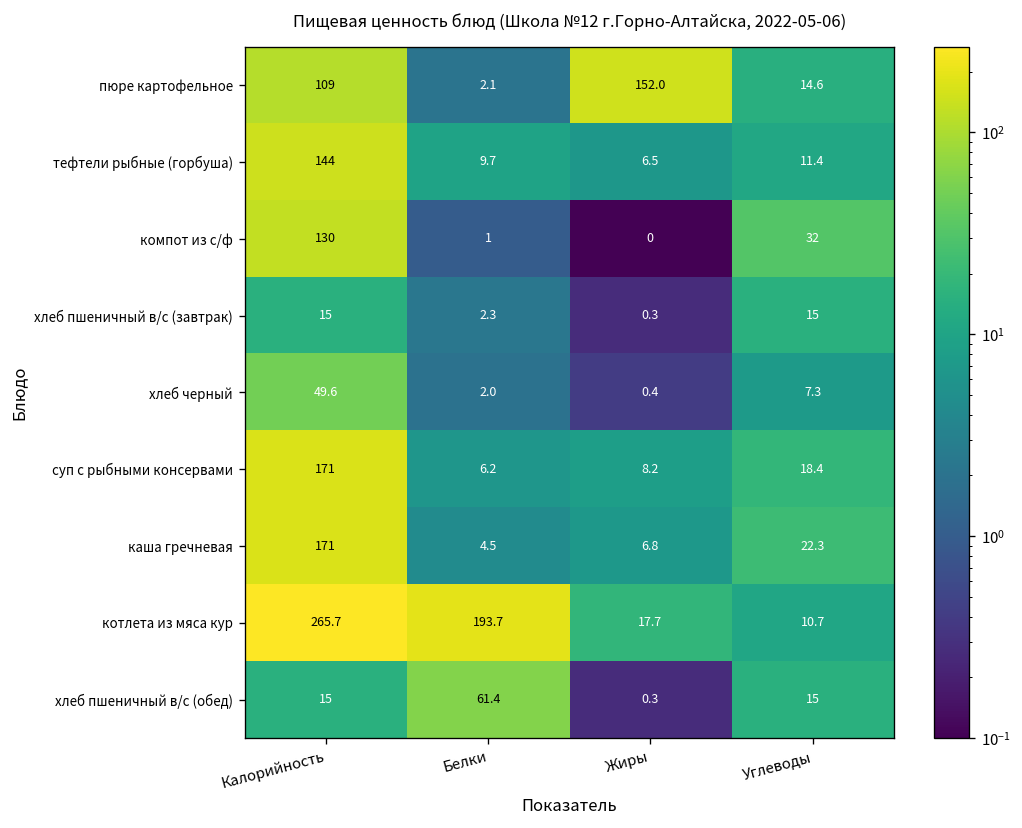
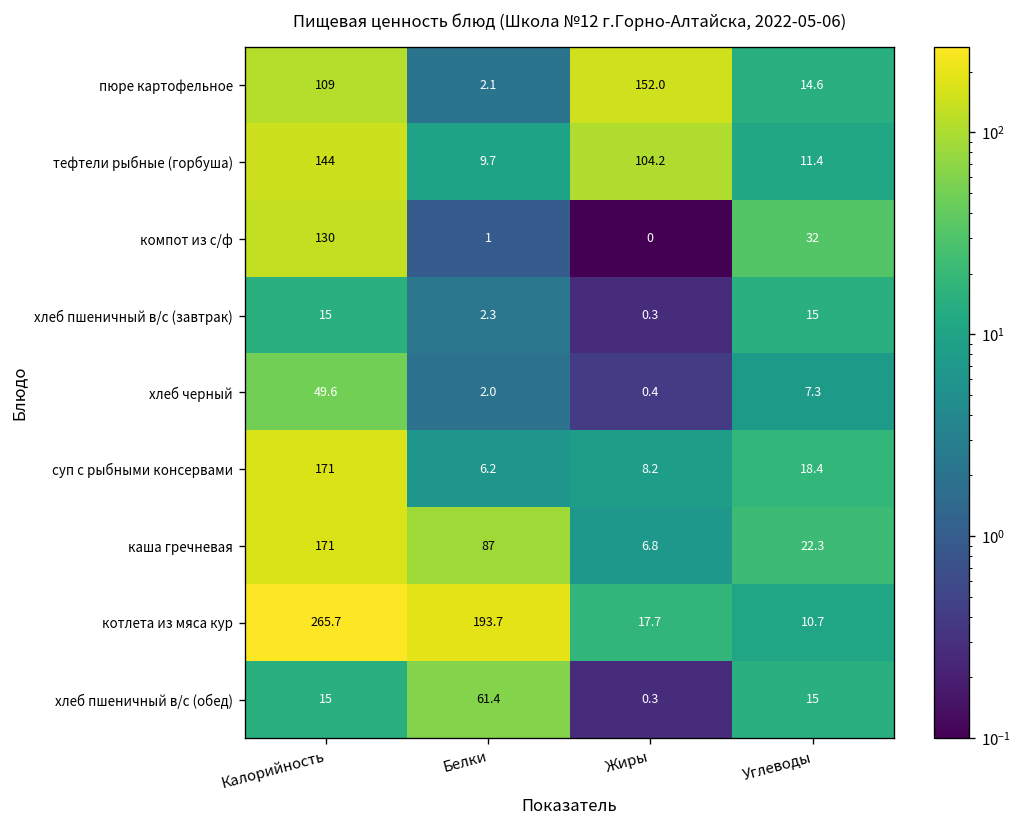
тефтели рыбные (горбуша), Жиры: 6.5 -> 104.2
каша гречневая, Белки: 4.5 -> 87
